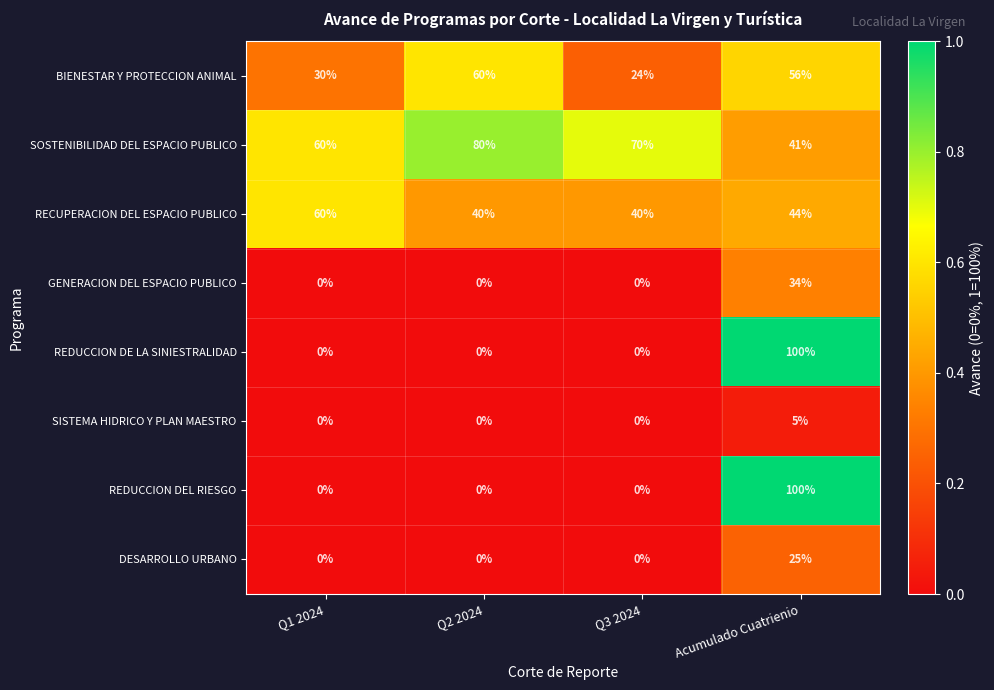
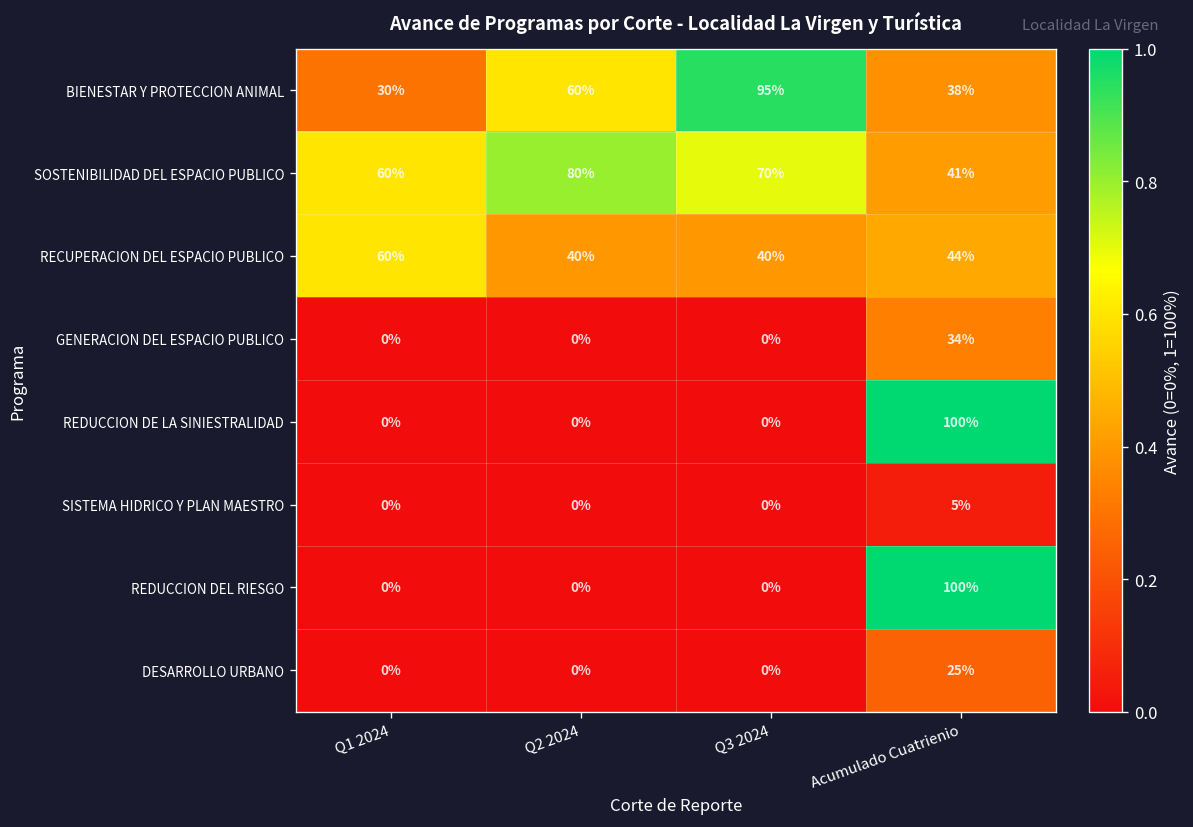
BIENESTAR Y PROTECCION ANIMAL, Q3 2024: 24% -> 95%
BIENESTAR Y PROTECCION ANIMAL, Acumulado Cuatrienio: 56% -> 38%
